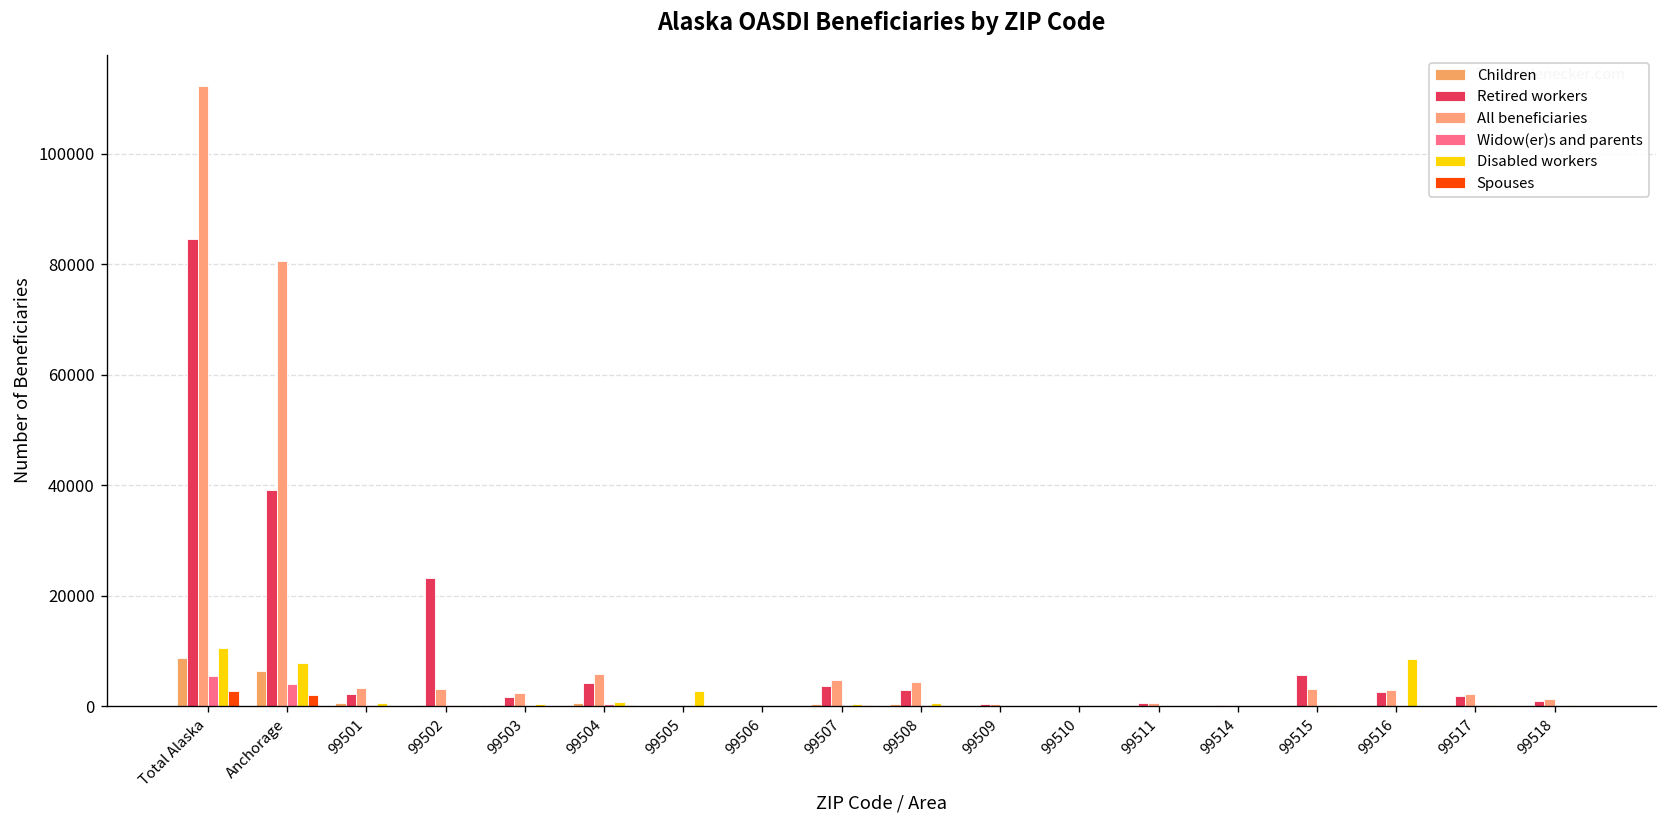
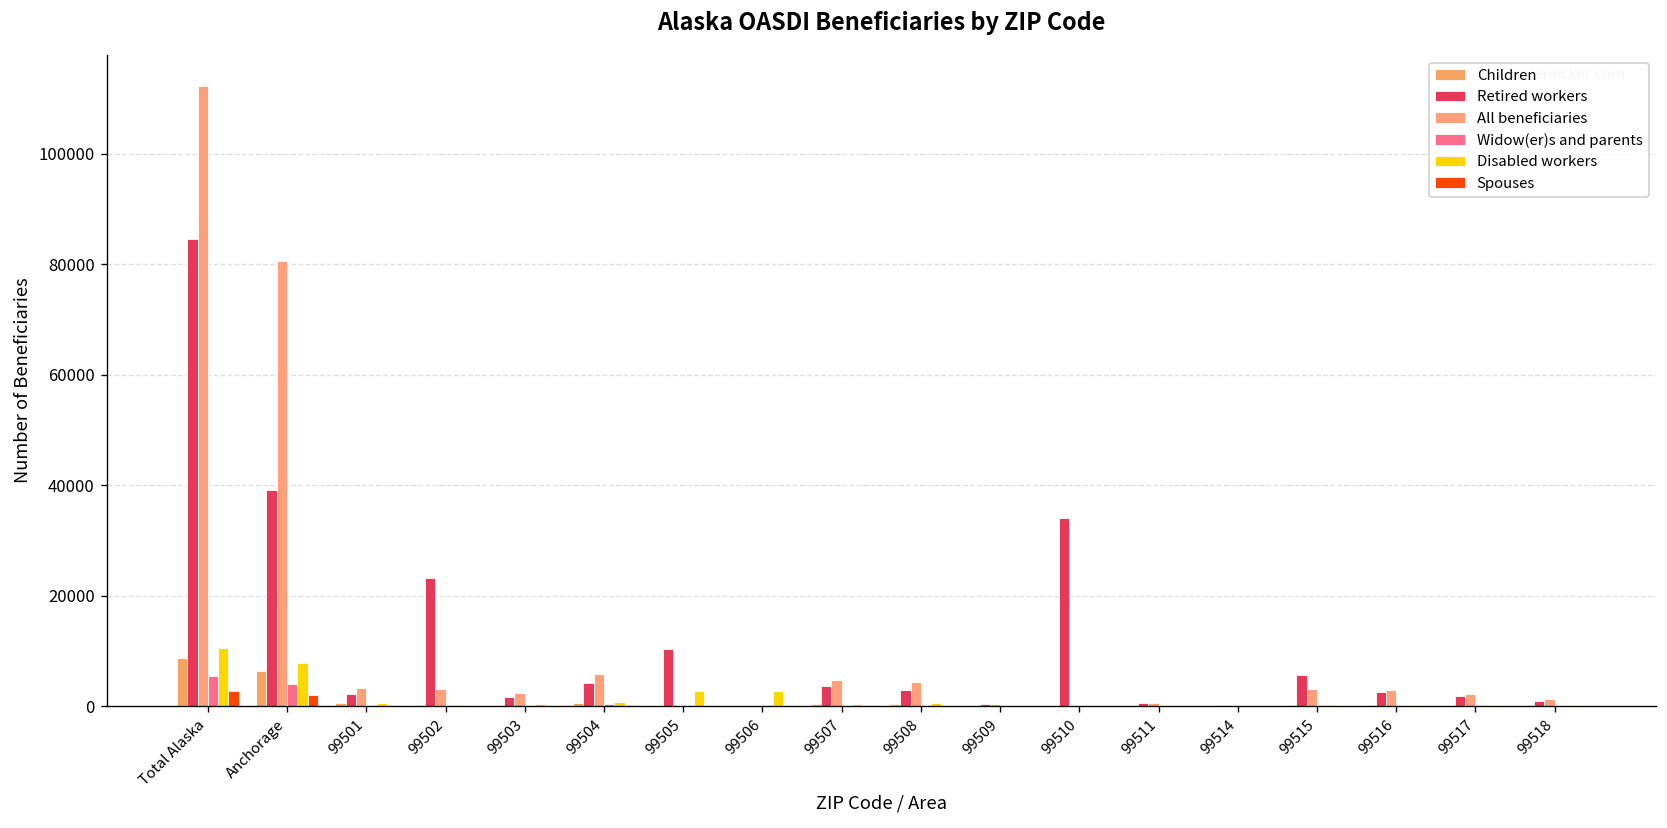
Retired workers, 99505: 0 -> 10000
Disabled workers, 99506: 0 -> 3000
Retired workers, 99510: 0 -> 34000
Disabled workers, 99516: 9000 -> 0
